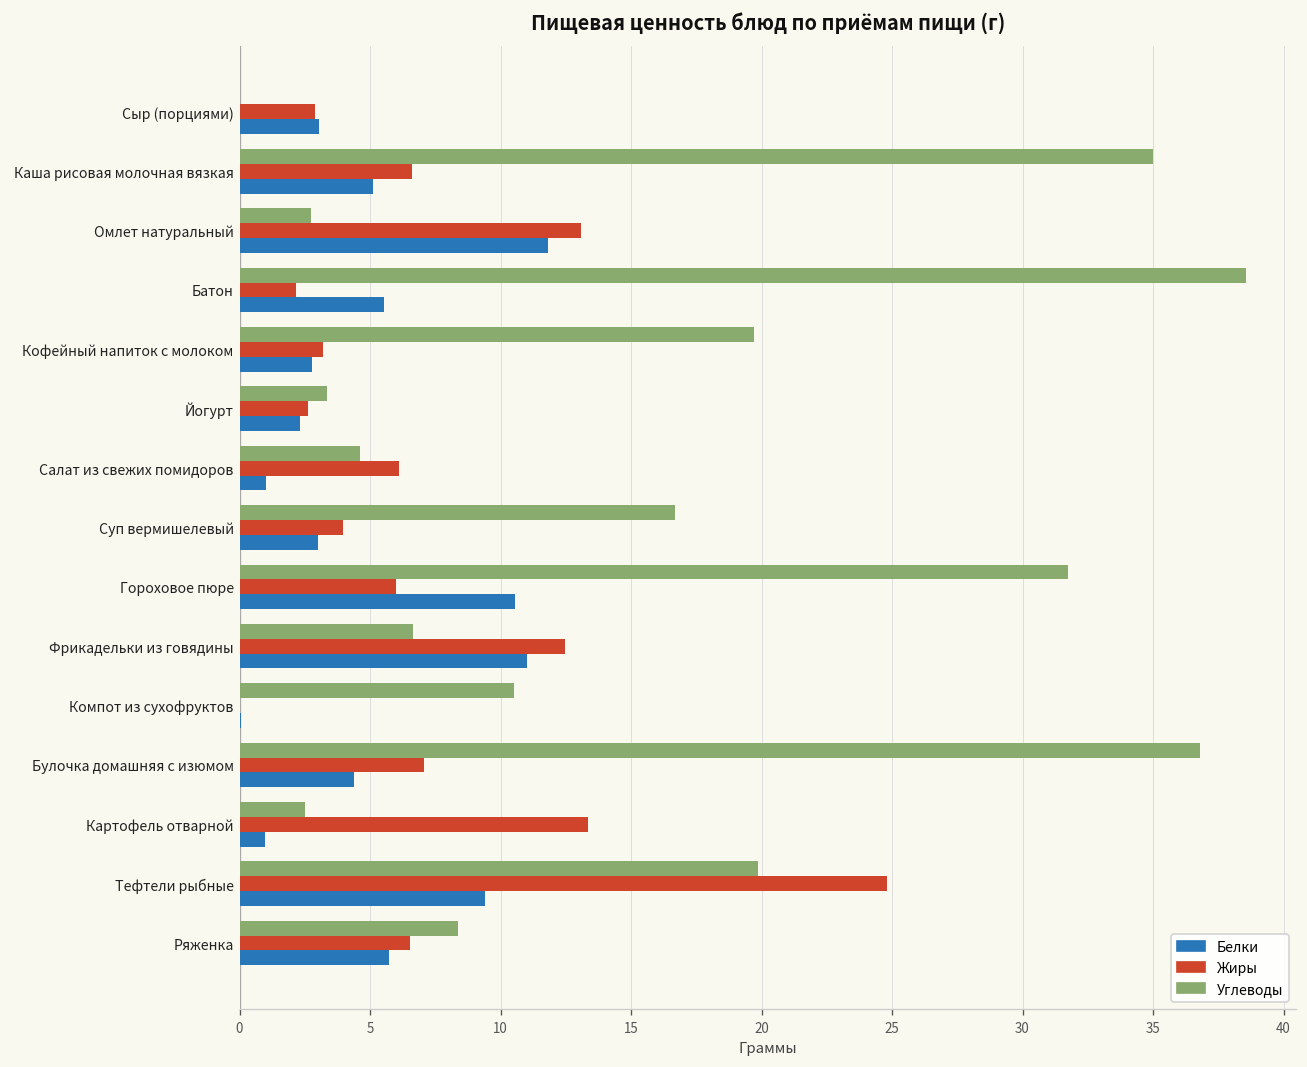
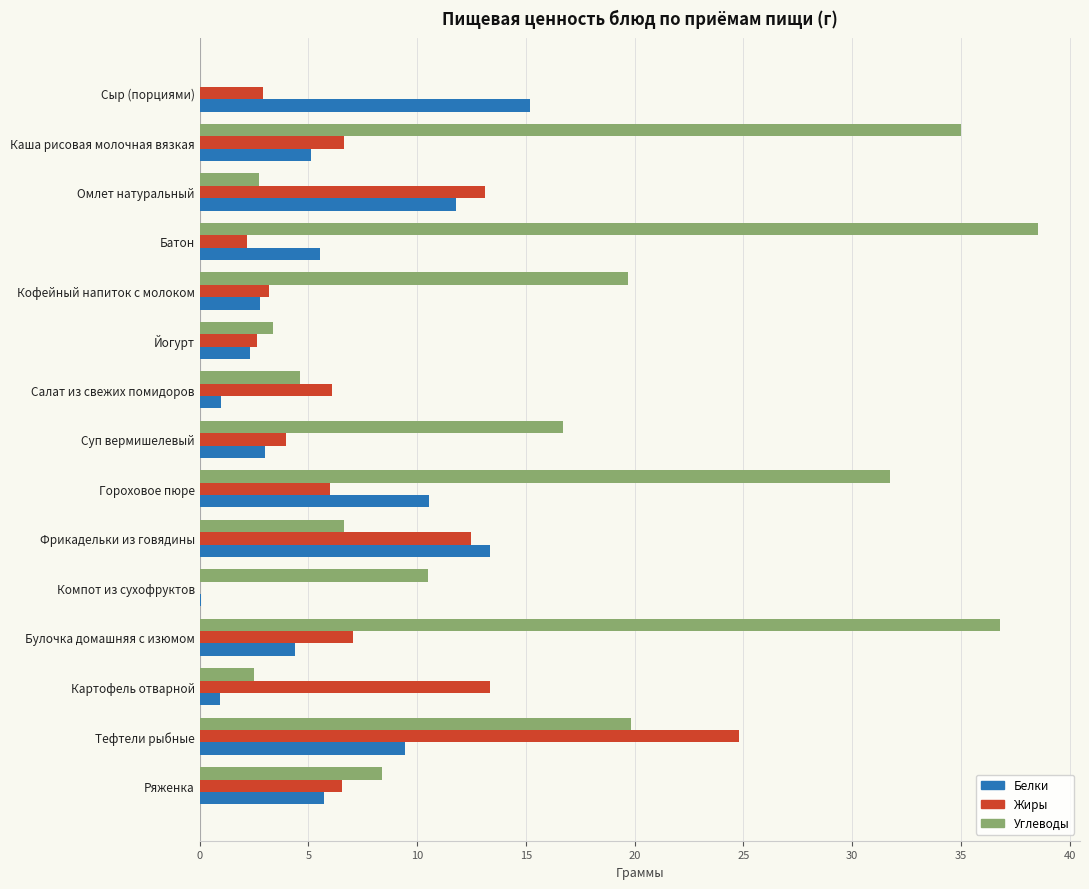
Белки, Сыр (порциями): 3.0 -> 15.2
Белки, Фрикадельки из говядины: 11.0 -> 13.4
